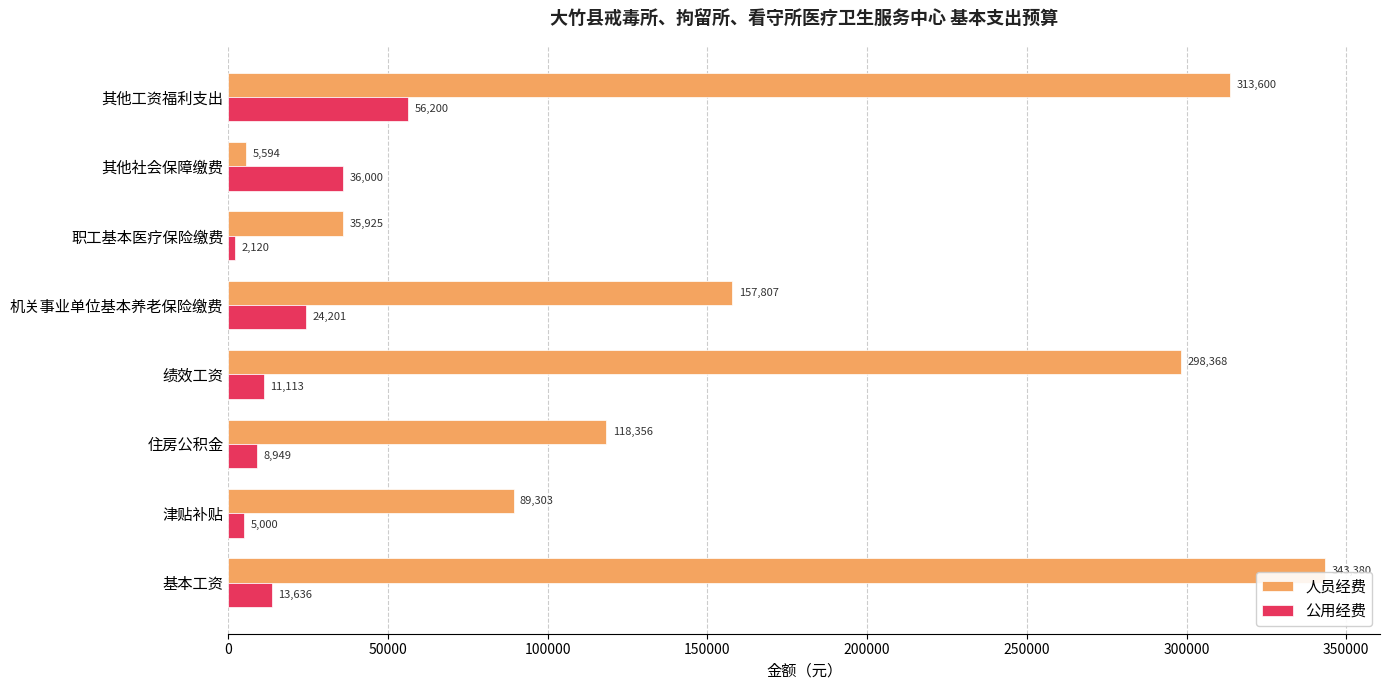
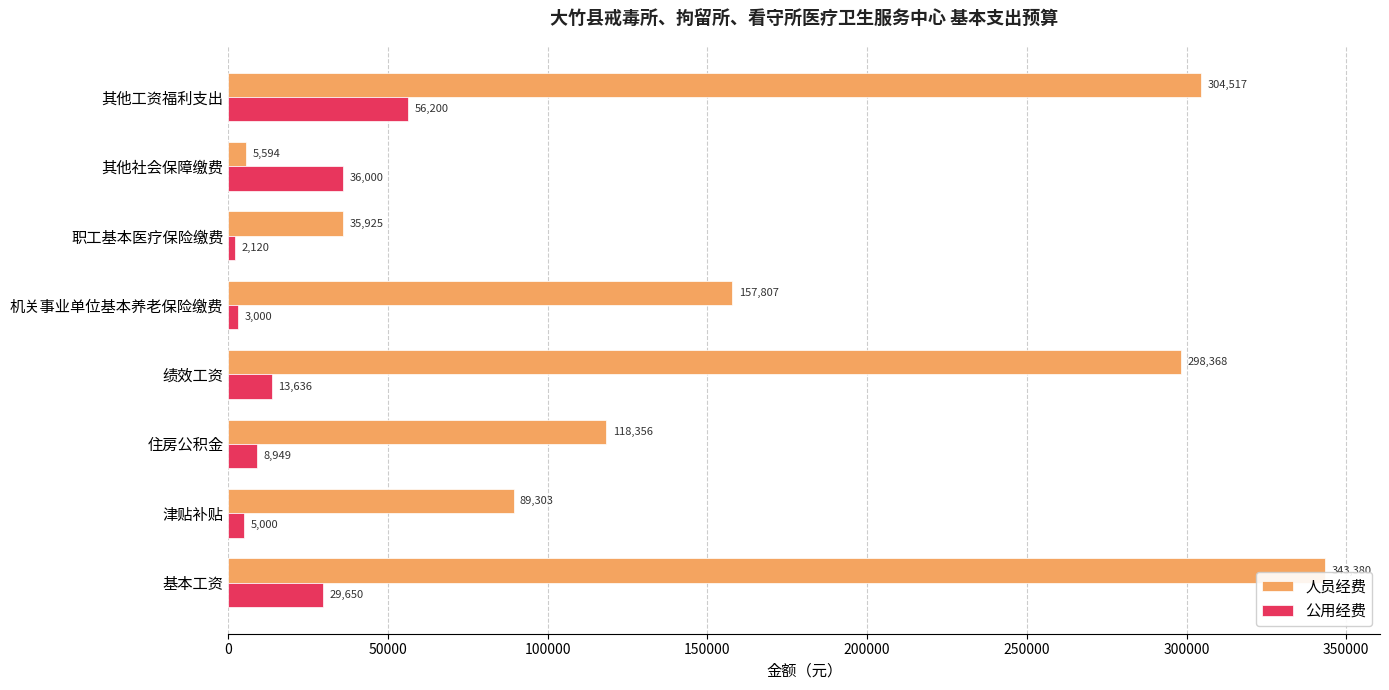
人员经费, 其他工资福利支出: 313,600 -> 304,517
公用经费, 机关事业单位基本养老保险缴费: 24,201 -> 3,000
公用经费, 绩效工资: 11,113 -> 13,636
公用经费, 基本工资: 13,636 -> 29,650
